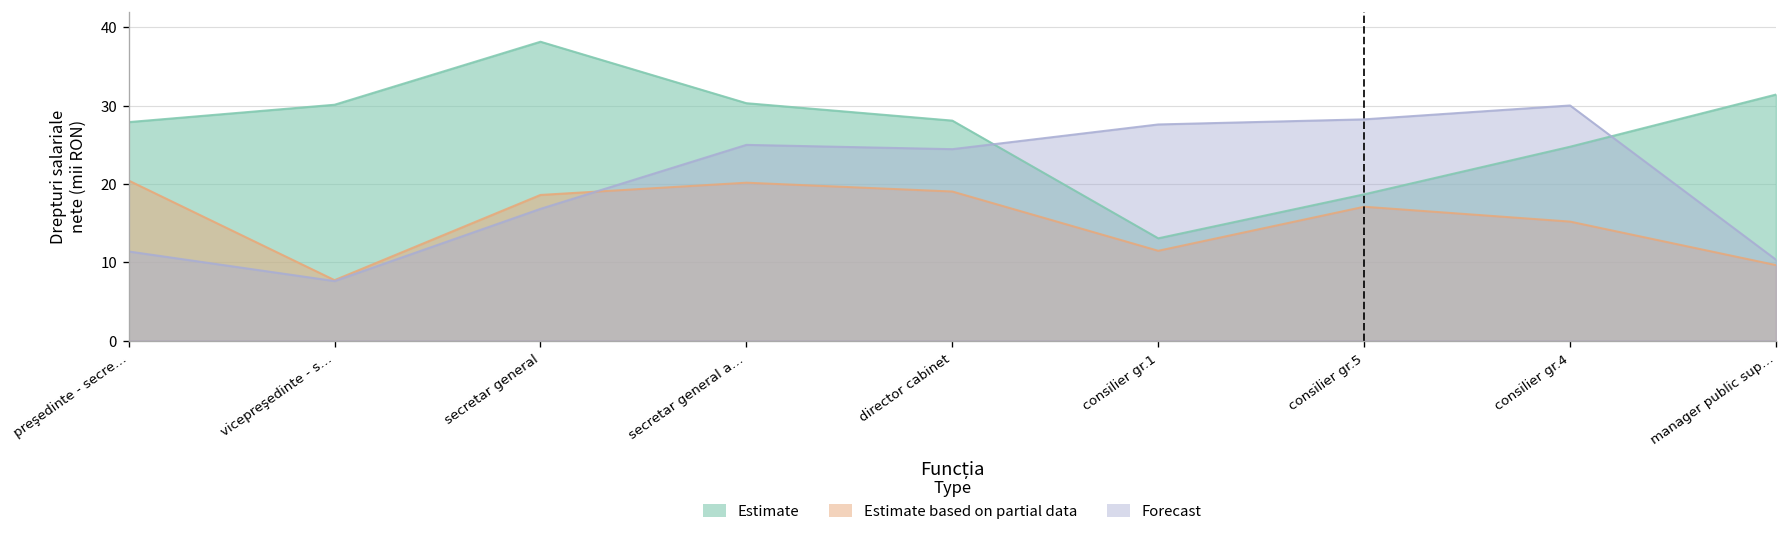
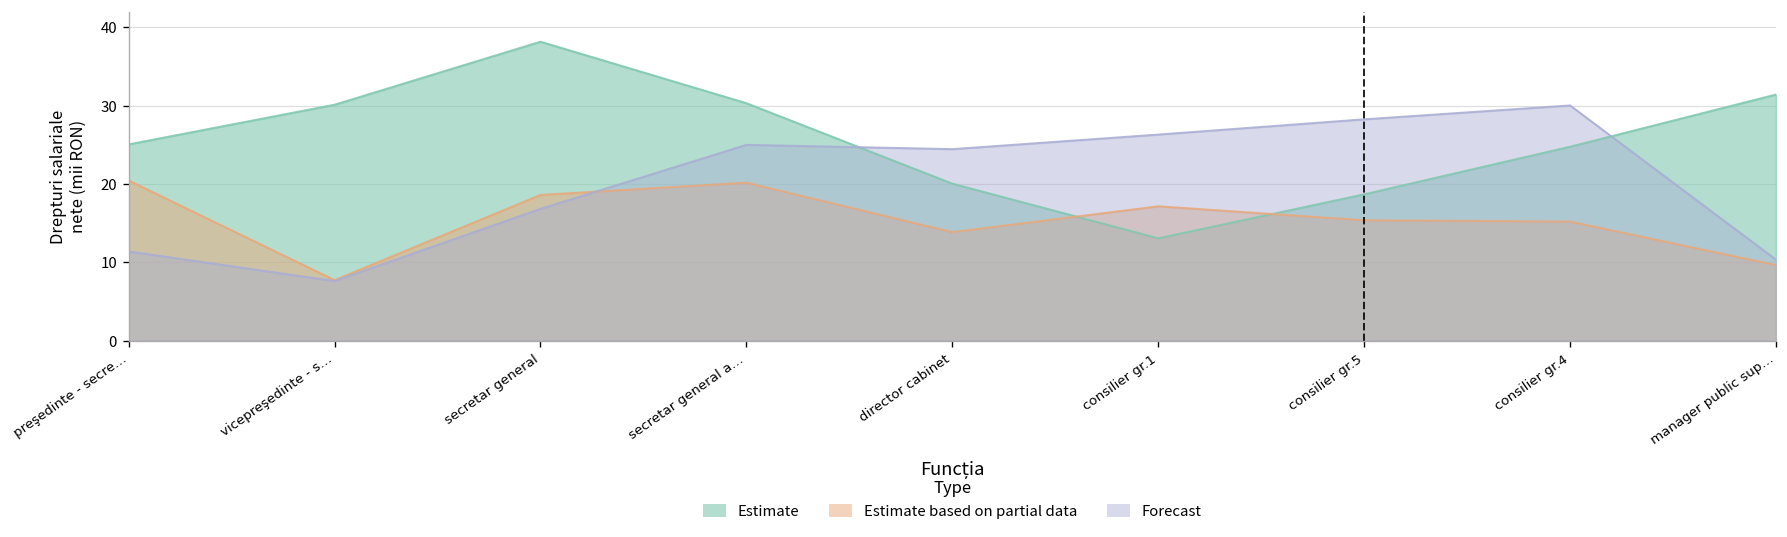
Estimate, preşedinte - secre…: 28 -> 25
Estimate, director cabinet: 28 -> 20
Estimate based on partial data, director cabinet: 19 -> 14
Estimate based on partial data, consilier gr.1: 11 -> 17
Forecast, consilier gr.1: 28 -> 26
Estimate based on partial data, consilier gr.5: 17 -> 15
